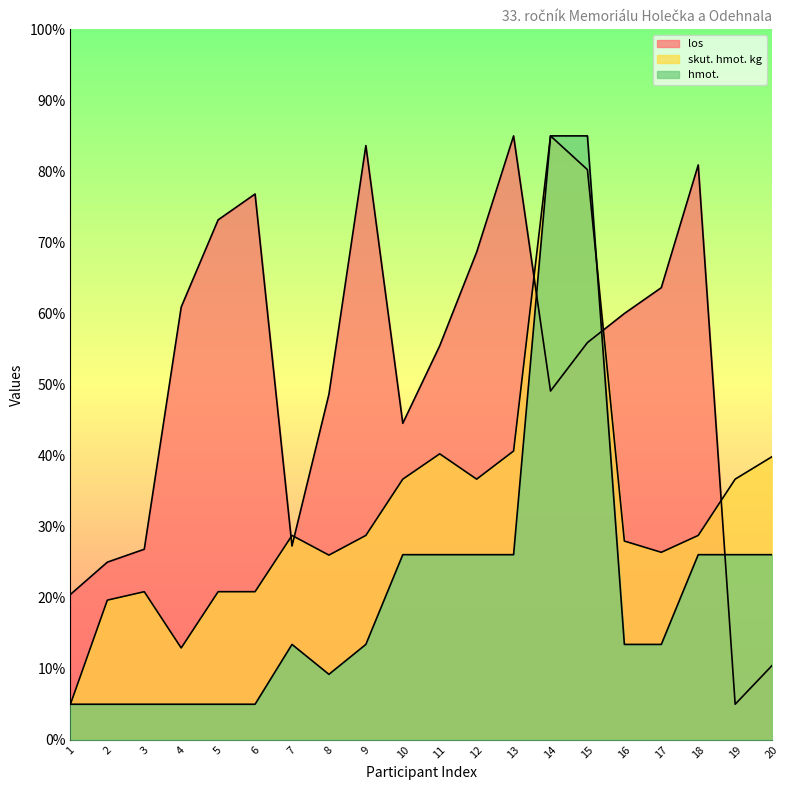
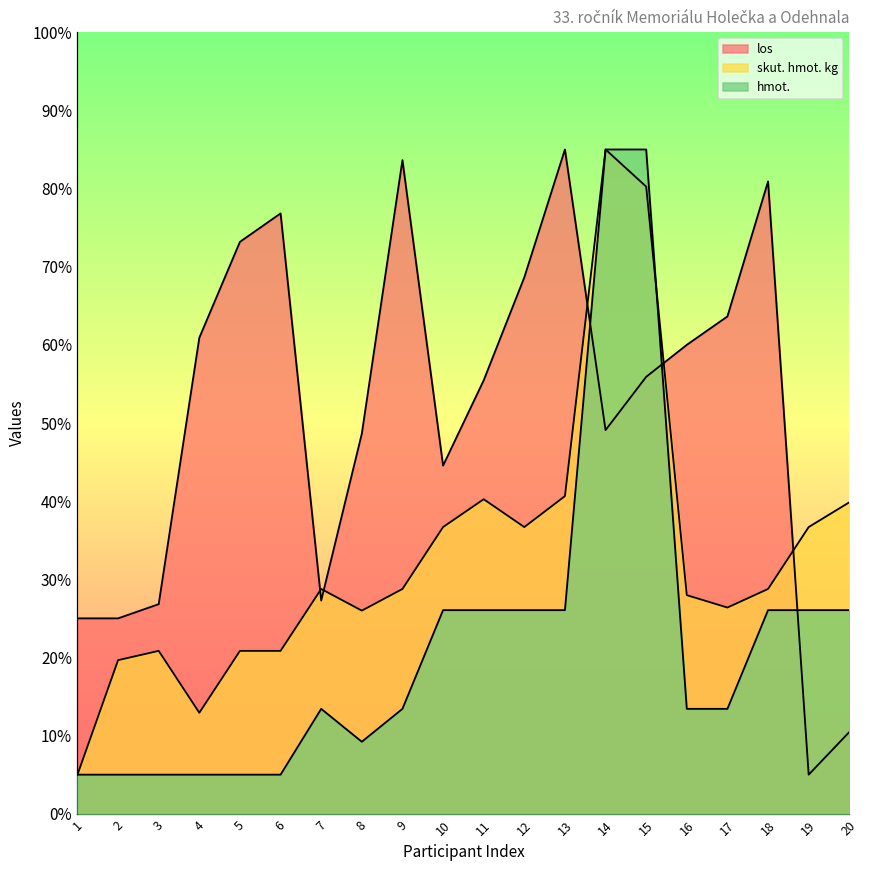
los, 1: 20% -> 25%
